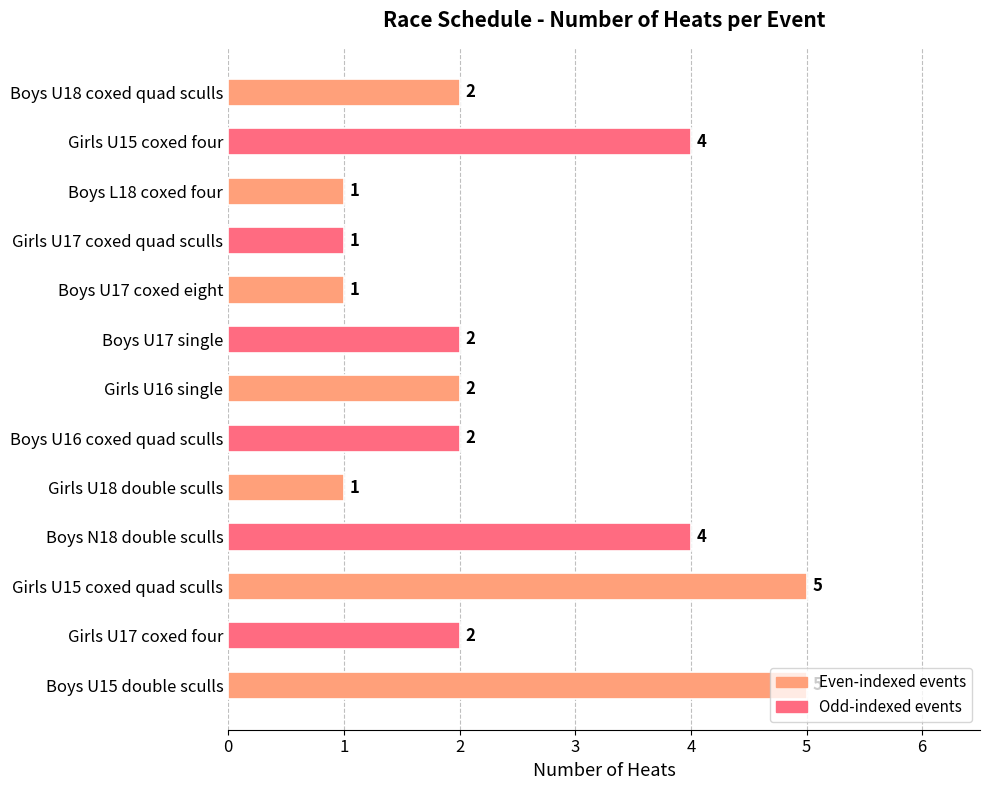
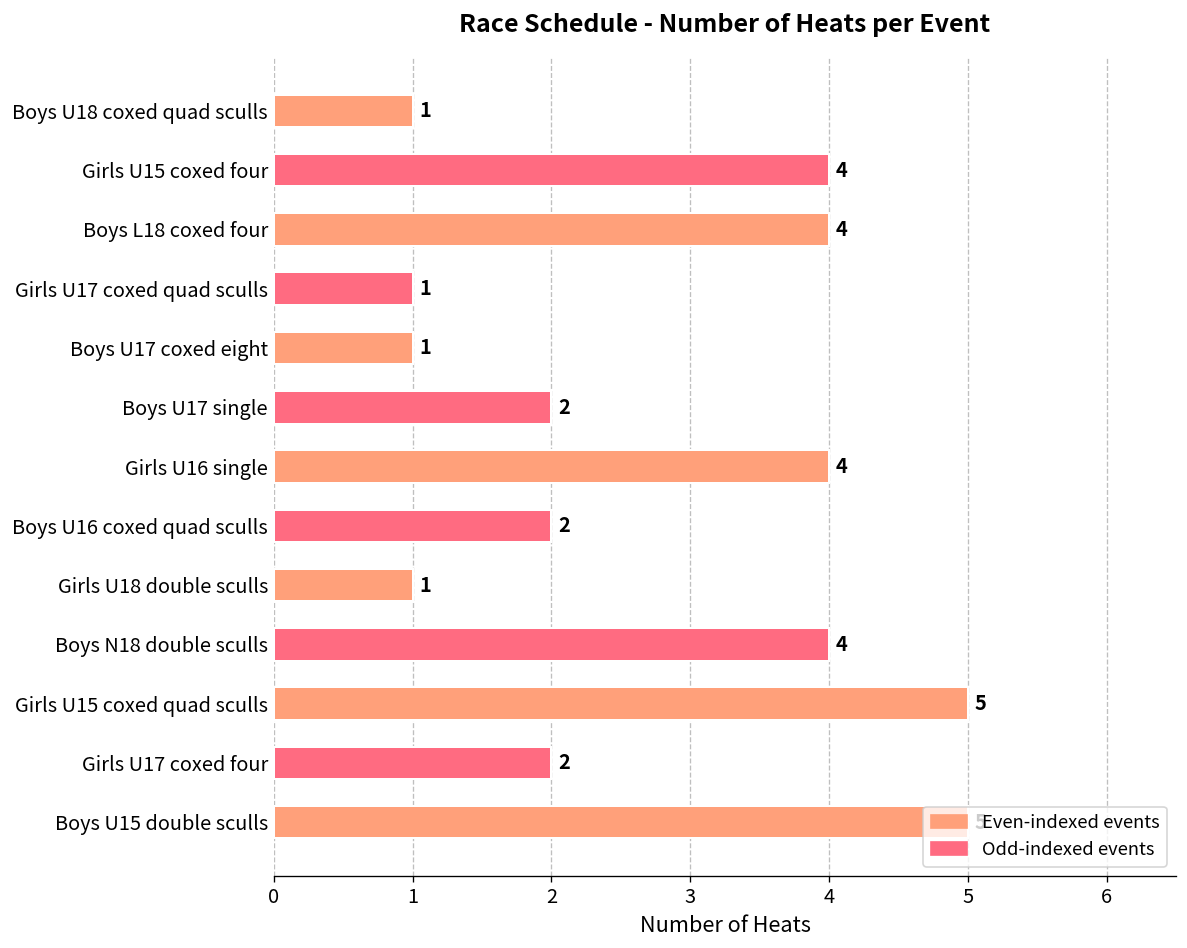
Boys U18 coxed quad sculls: 2 -> 1
Boys L18 coxed four: 1 -> 4
Girls U16 single: 2 -> 4
